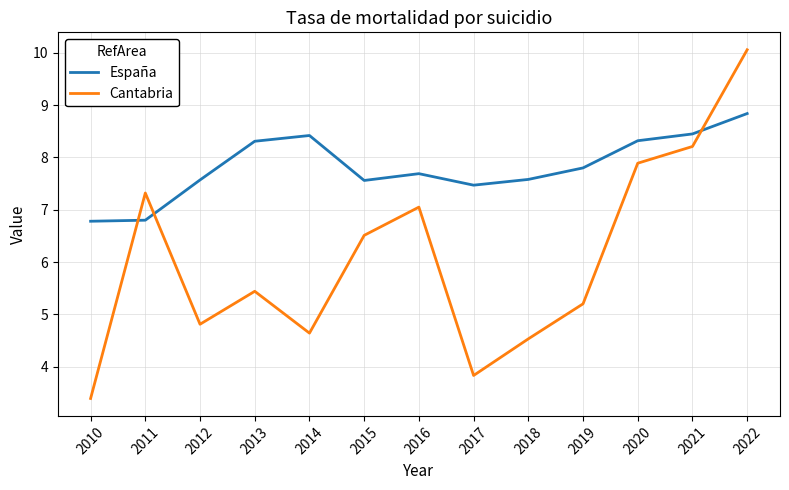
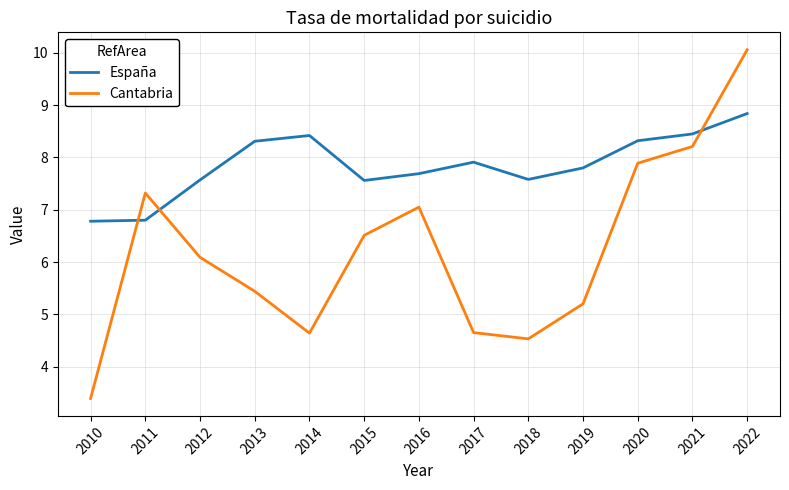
Cantabria, 2012: 4.8 -> 6.1
España, 2017: 7.5 -> 7.9
Cantabria, 2017: 3.8 -> 4.7
